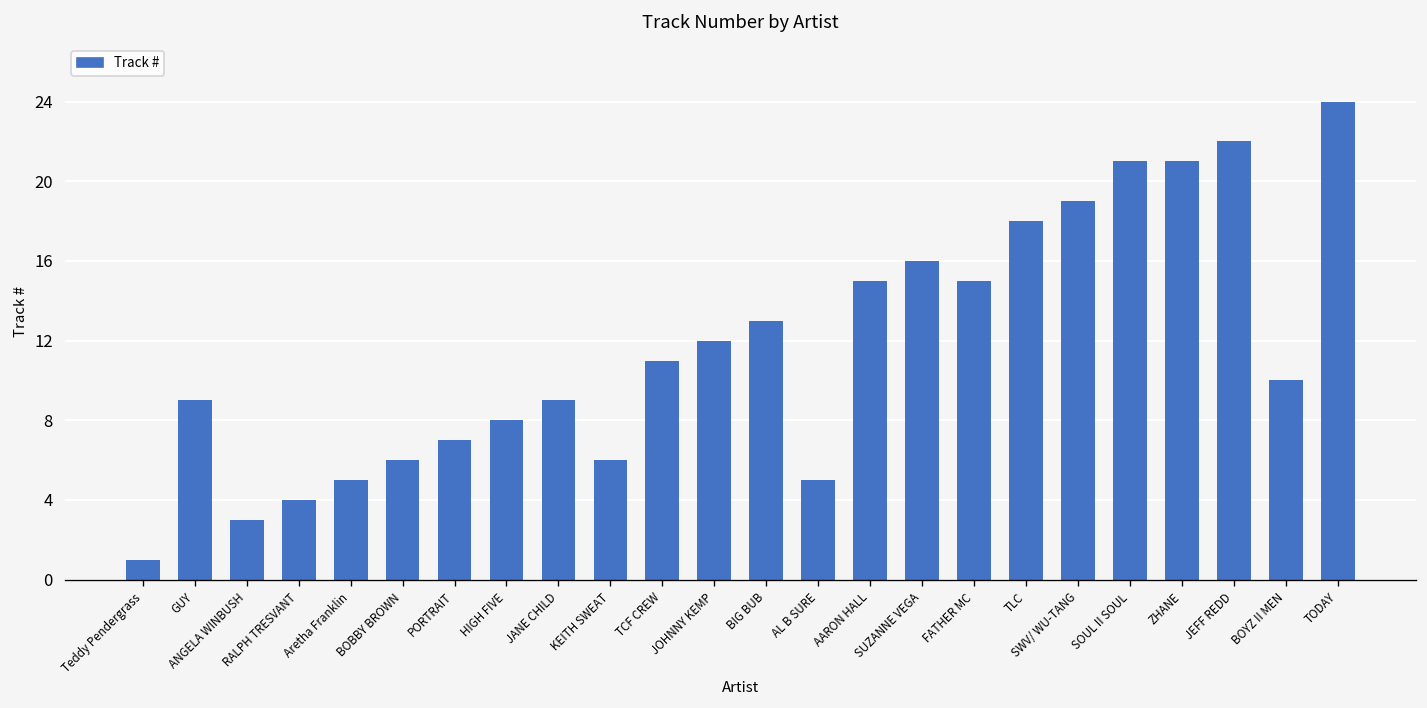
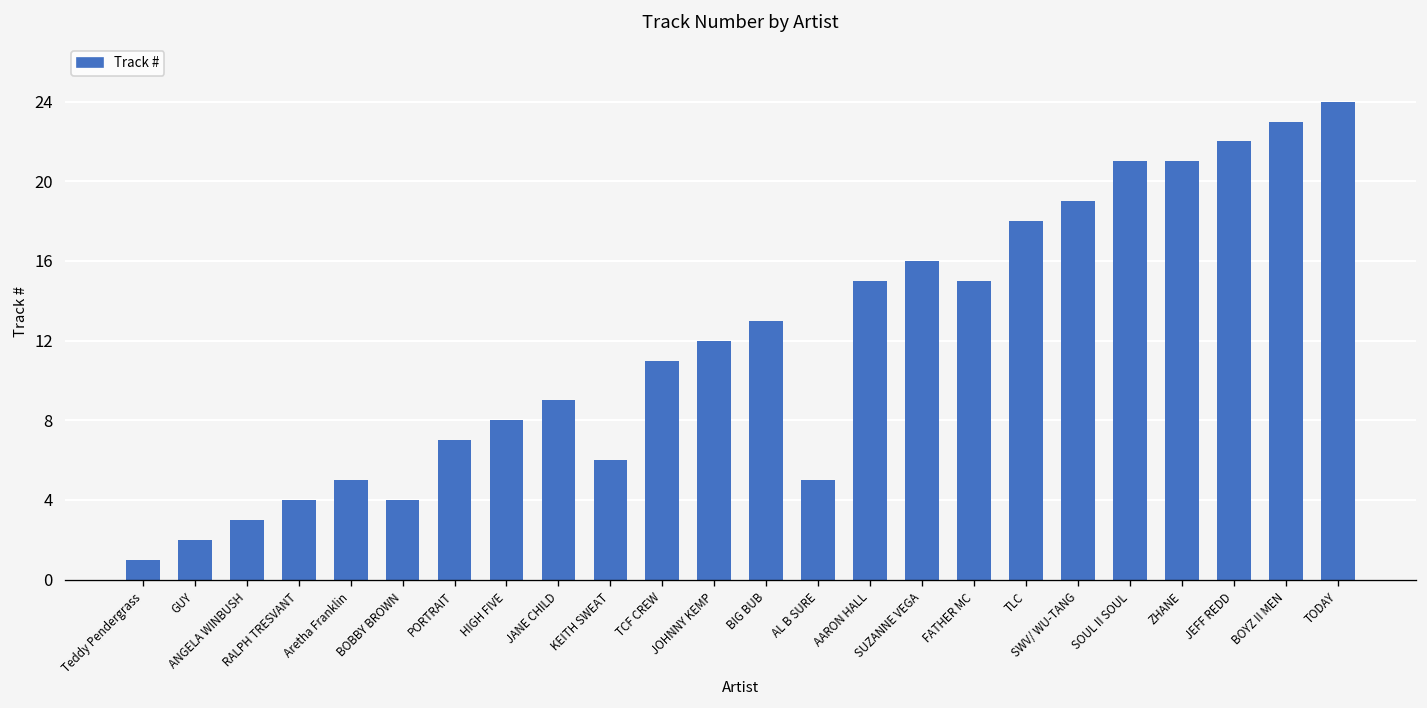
GUY: 9 -> 2
BOBBY BROWN: 6 -> 4
BOYZ II MEN: 10 -> 23
